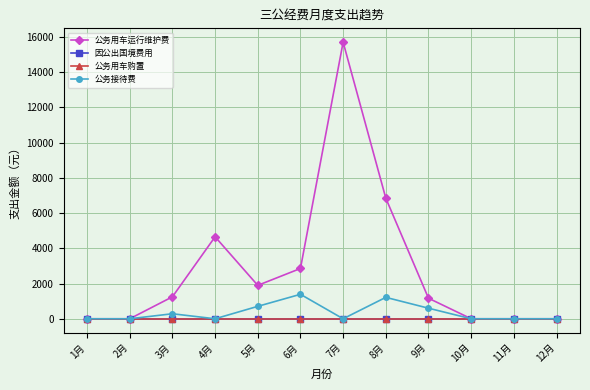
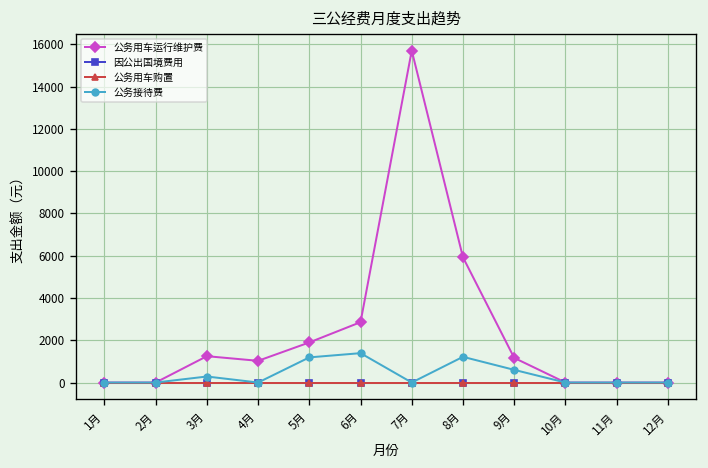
公务用车运行维护费, 4月: 4700 -> 1000
公务接待费, 5月: 700 -> 1200
公务用车运行维护费, 8月: 6800 -> 5900
